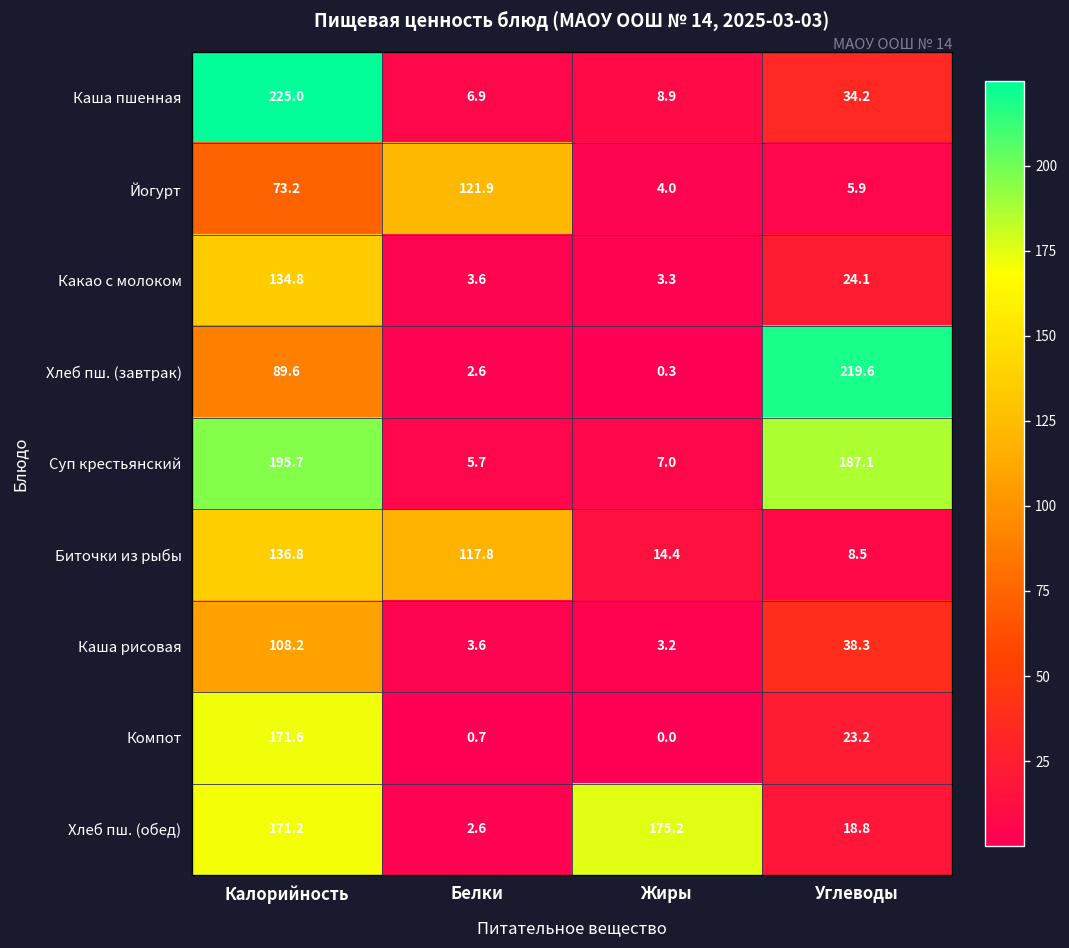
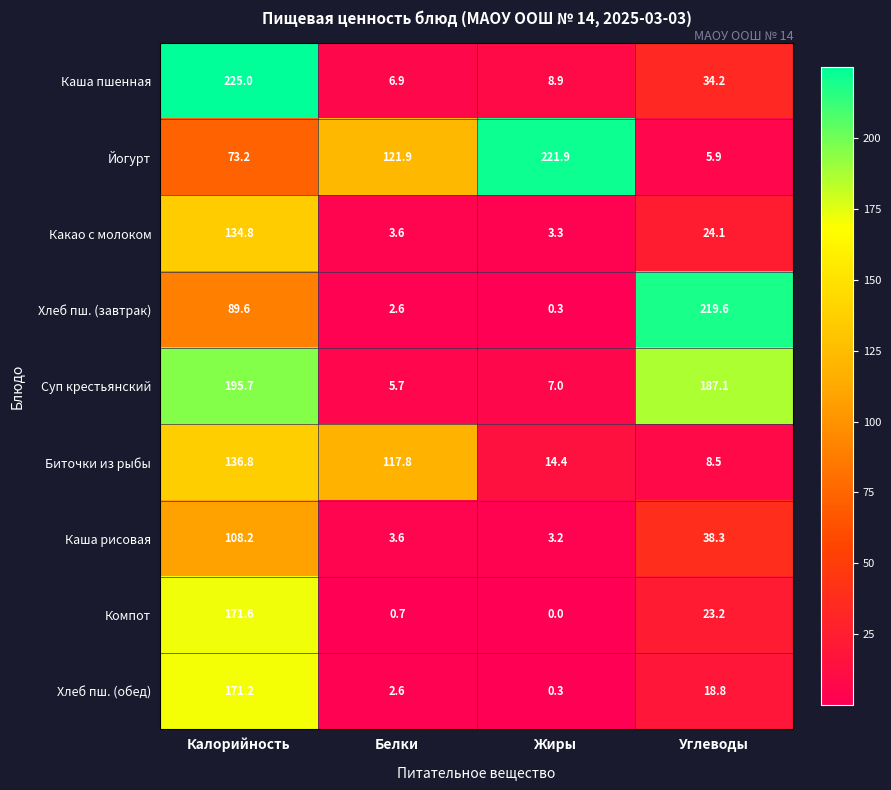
Йогурт, Жиры: 4.0 -> 221.9
Хлеб пш. (обед), Жиры: 175.2 -> 0.3
